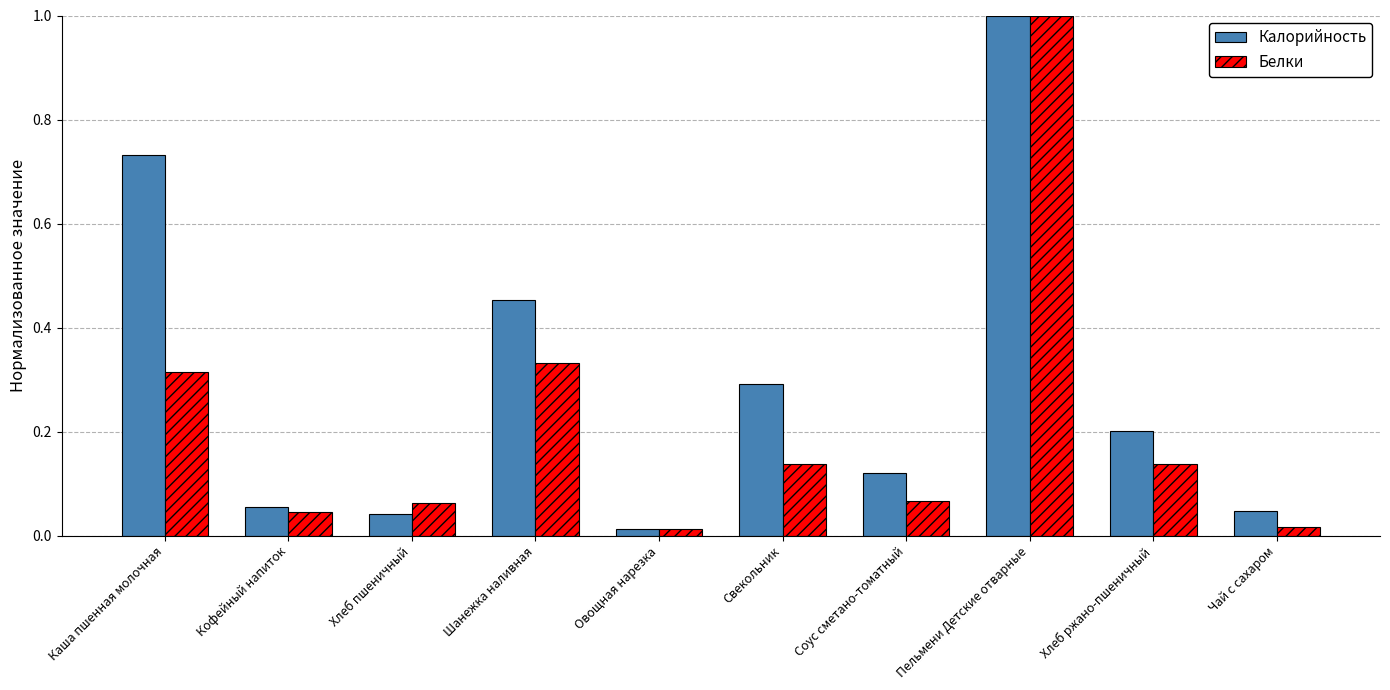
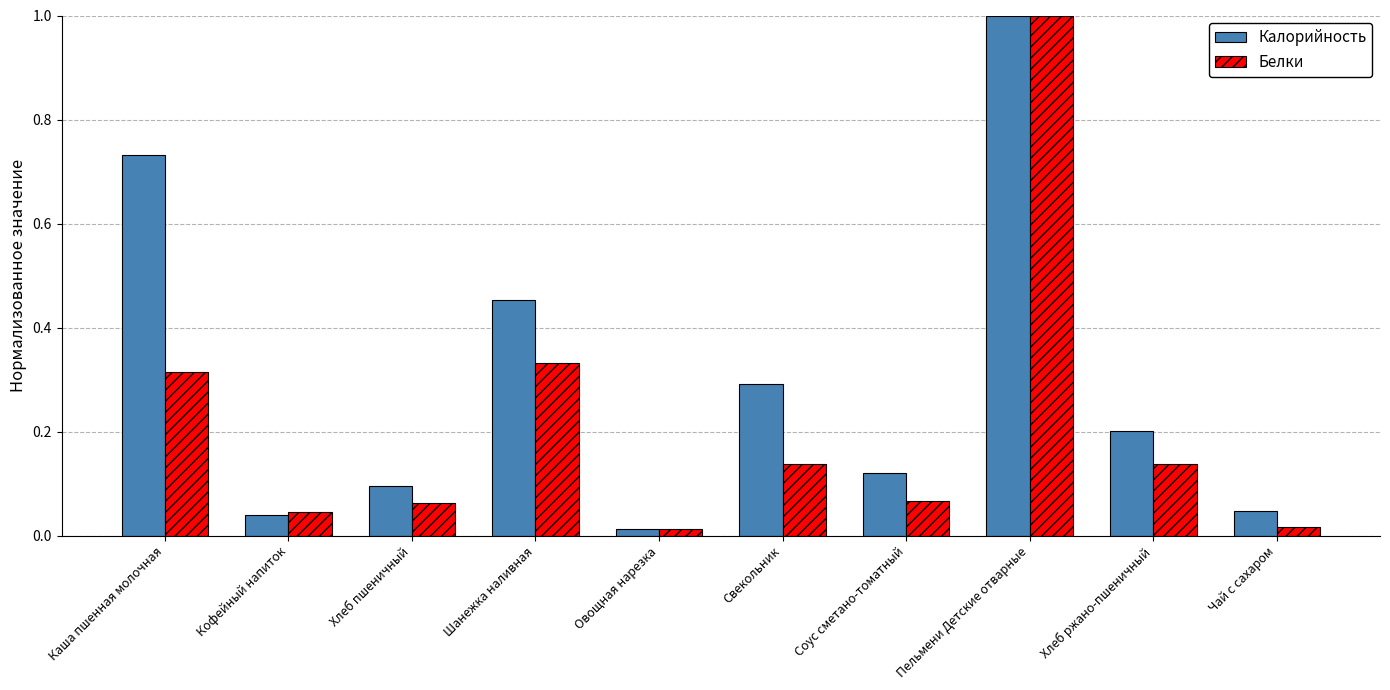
Калорийность, Кофейный напиток: 0.05 -> 0.04
Калорийность, Хлеб пшеничный: 0.04 -> 0.10
